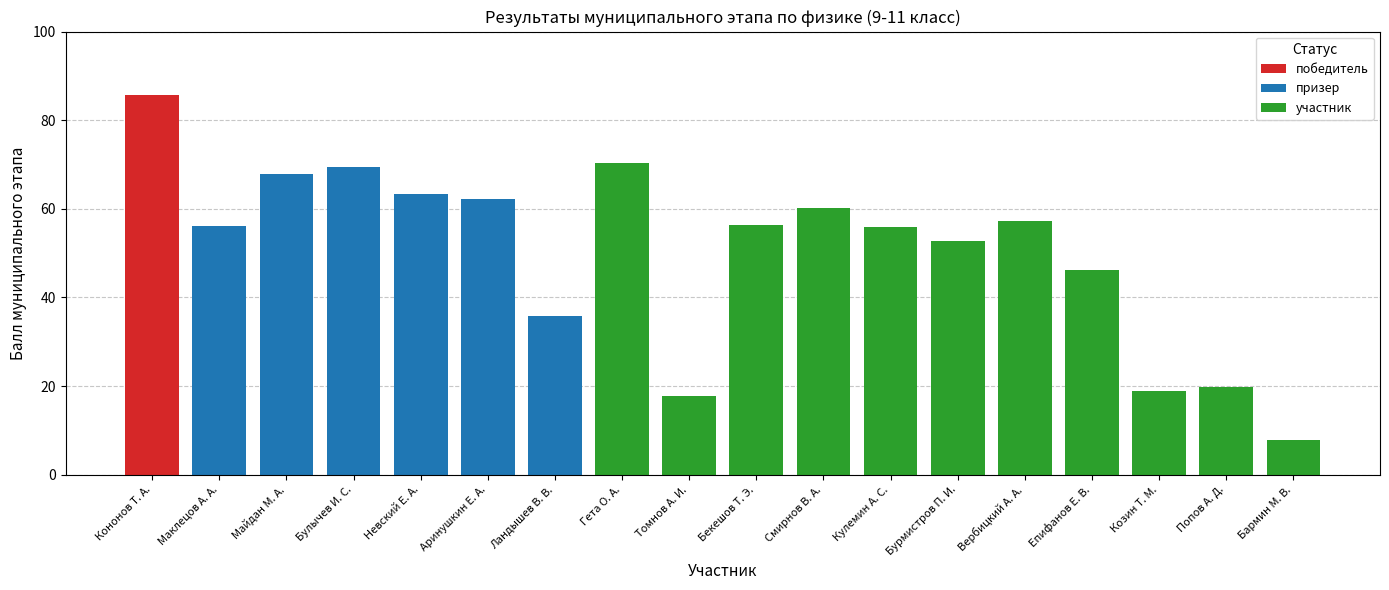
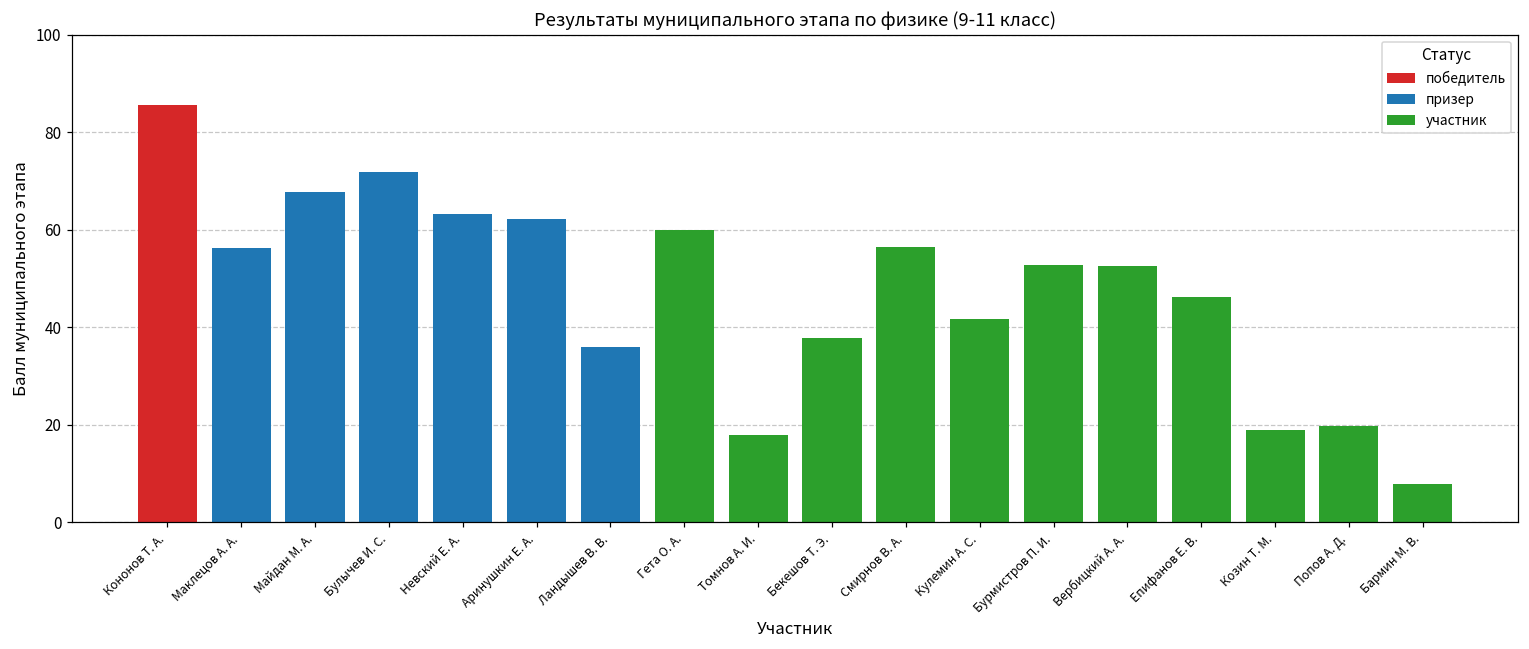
Булычев И. С.: 70 -> 72
Гета О. А.: 70 -> 60
Бекешов Т. Э.: 56 -> 38
Смирнов В. А.: 60 -> 56
Кулемин А. С.: 56 -> 42
Вербицкий А. А.: 57 -> 53
